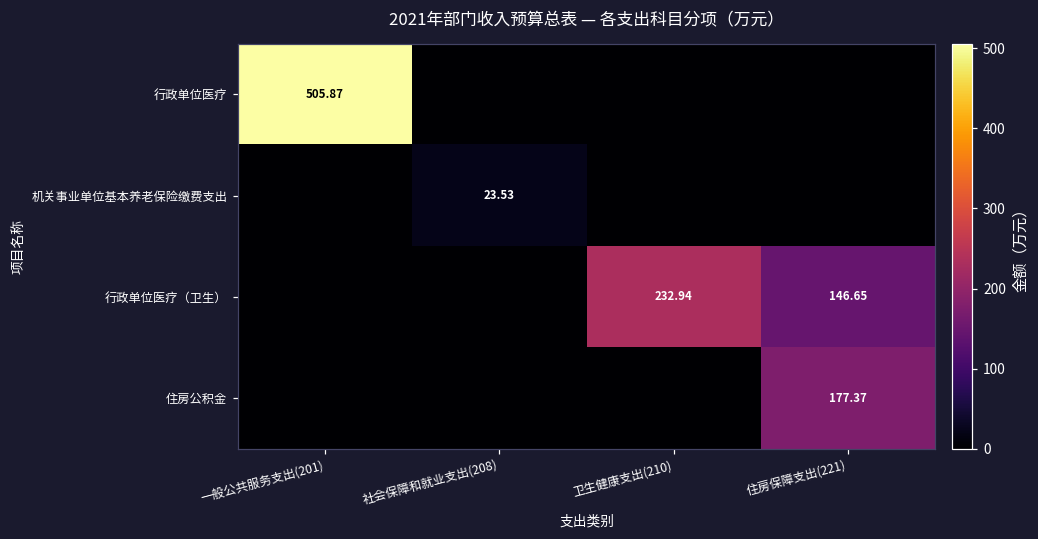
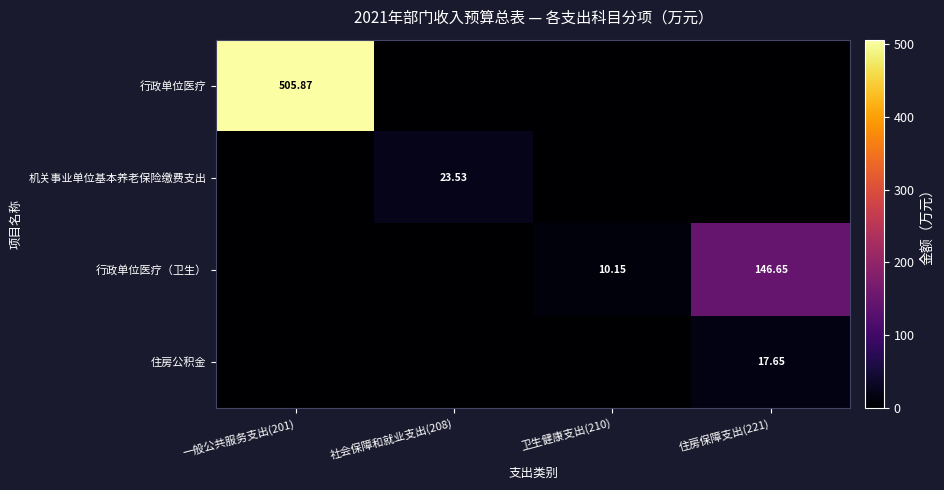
行政单位医疗（卫生）, 卫生健康支出(210): 232.94 -> 10.15
住房公积金, 住房保障支出(221): 177.37 -> 17.65
